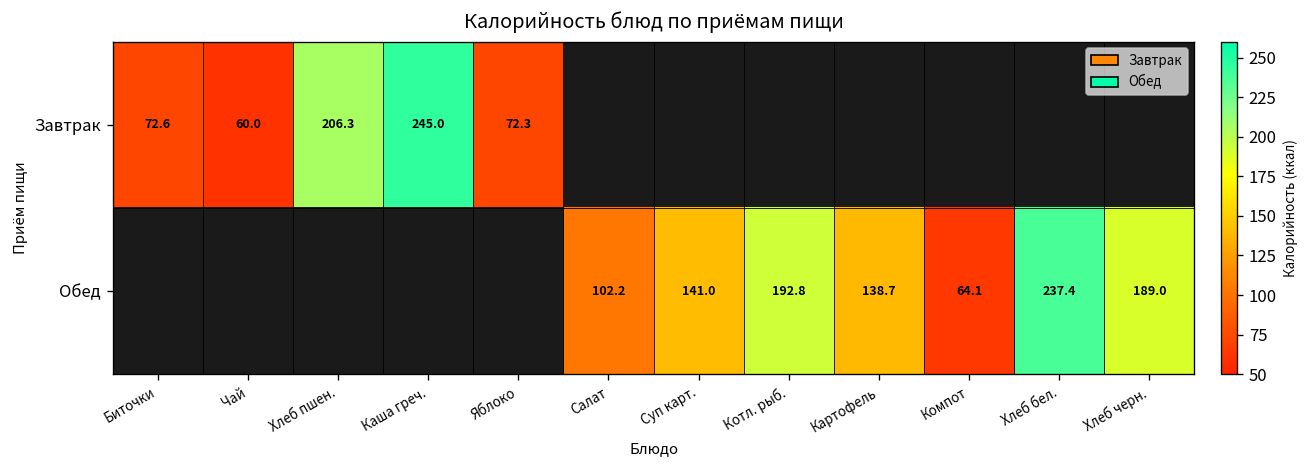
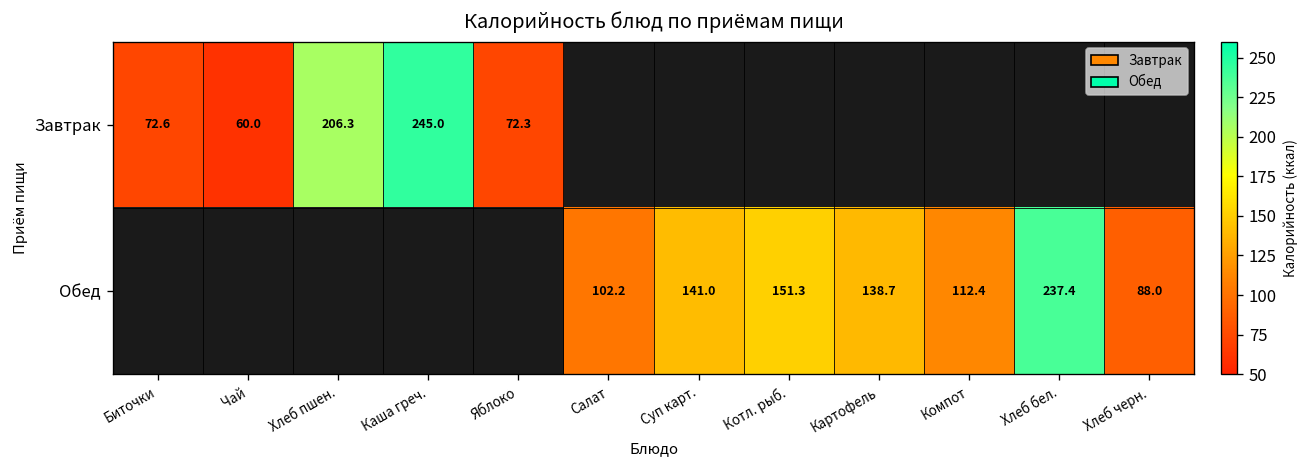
Обед, Котл. рыб.: 192.8 -> 151.3
Обед, Компот: 64.1 -> 112.4
Обед, Хлеб черн.: 189.0 -> 88.0
